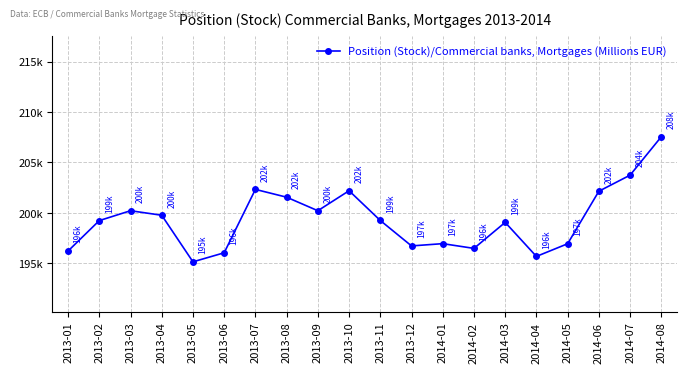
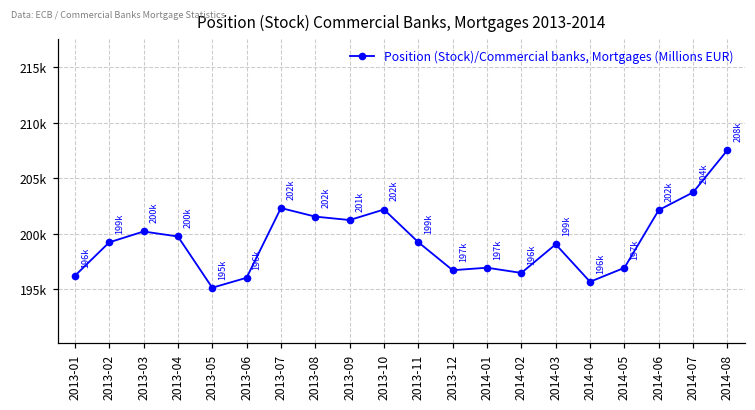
2013-09: 200k -> 201k
